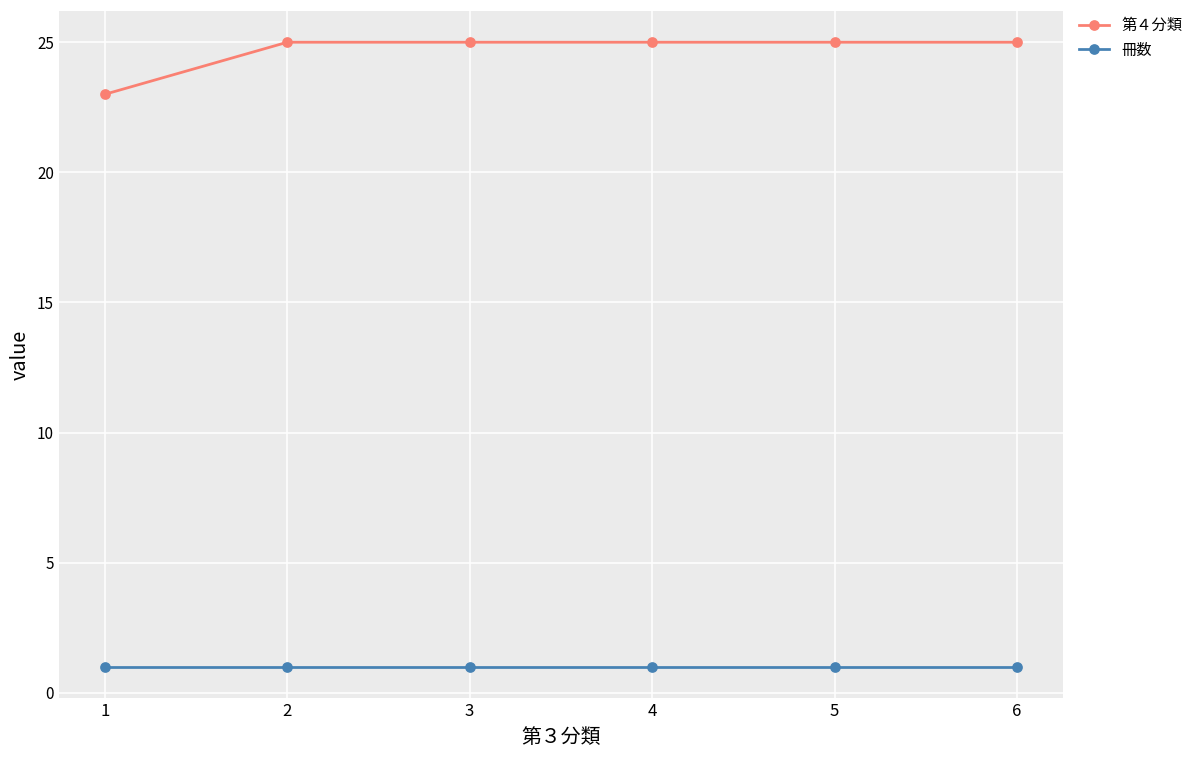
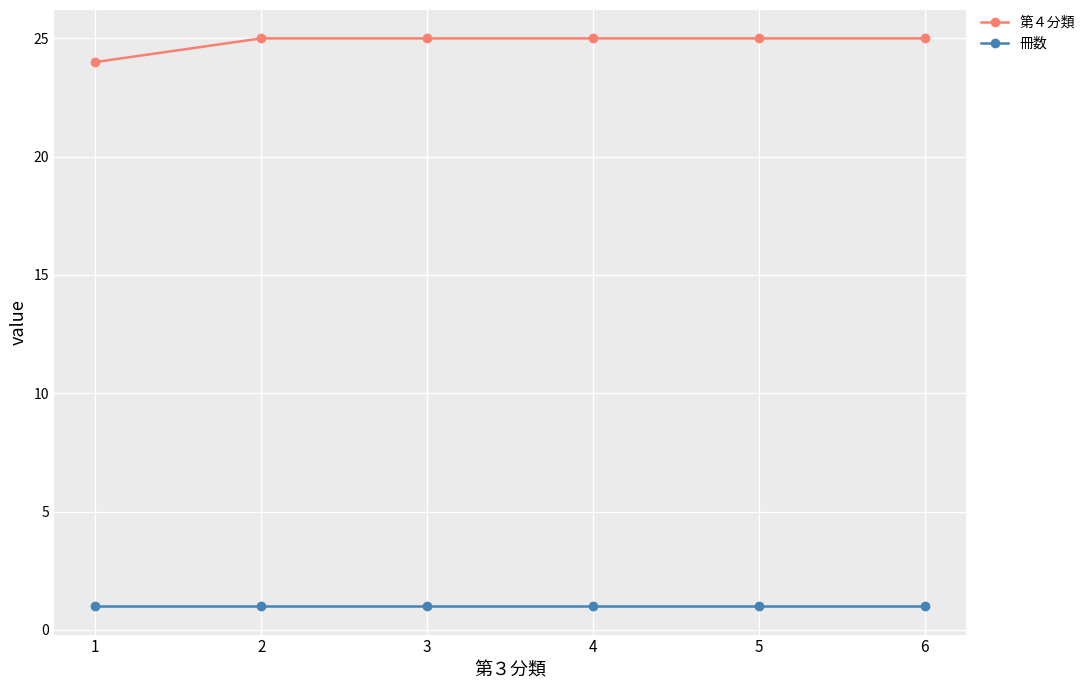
第４分類, 1: 23 -> 24
